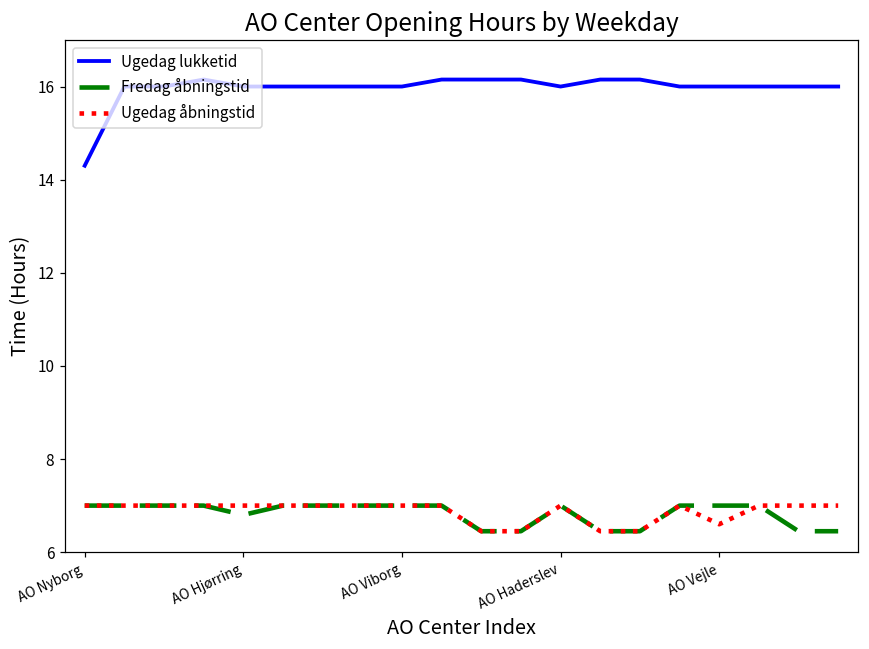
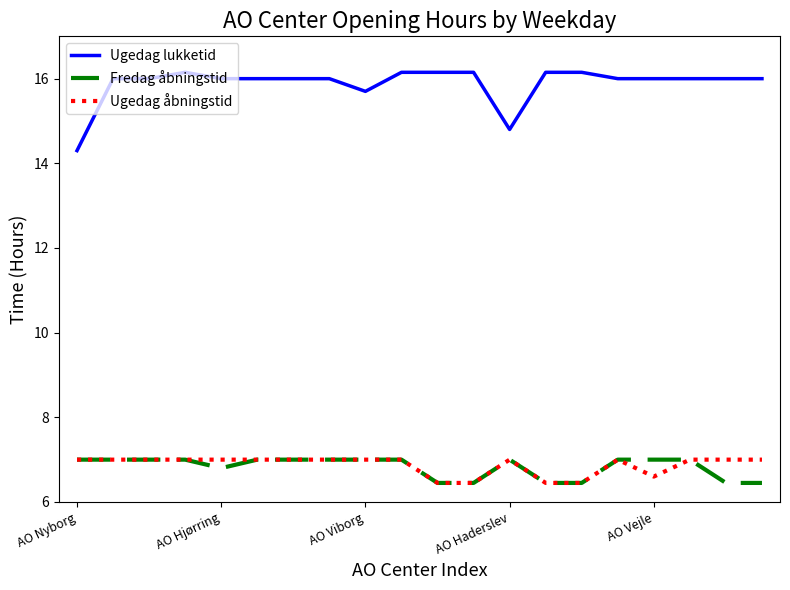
Ugedag lukketid, AO Viborg: 16.0 -> 15.7
Ugedag lukketid, AO Haderslev: 16.0 -> 14.8
